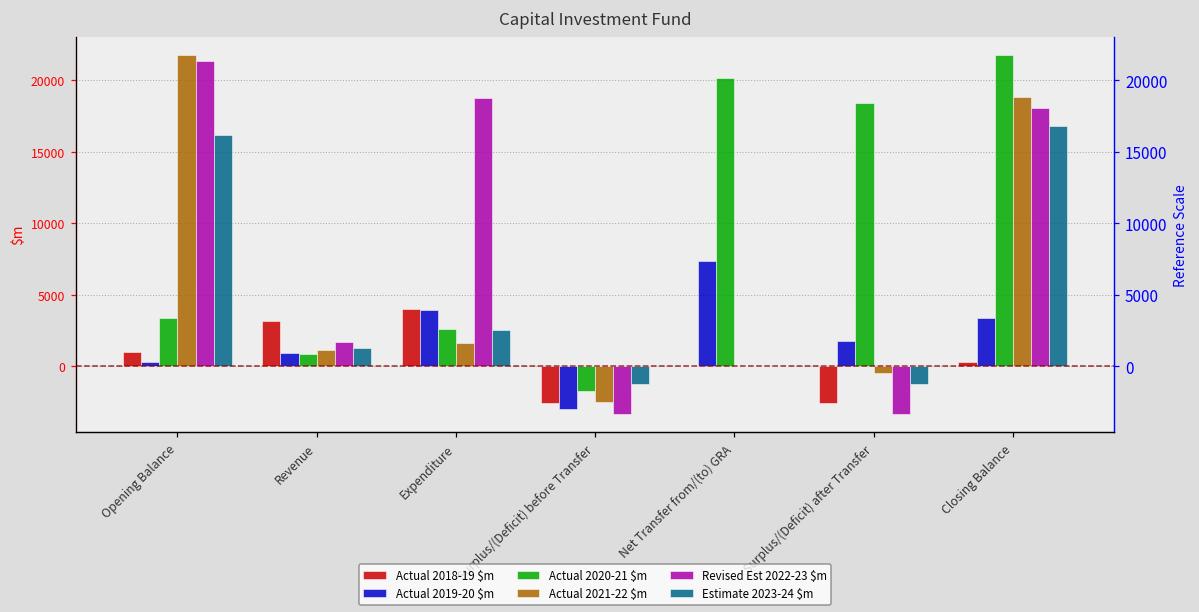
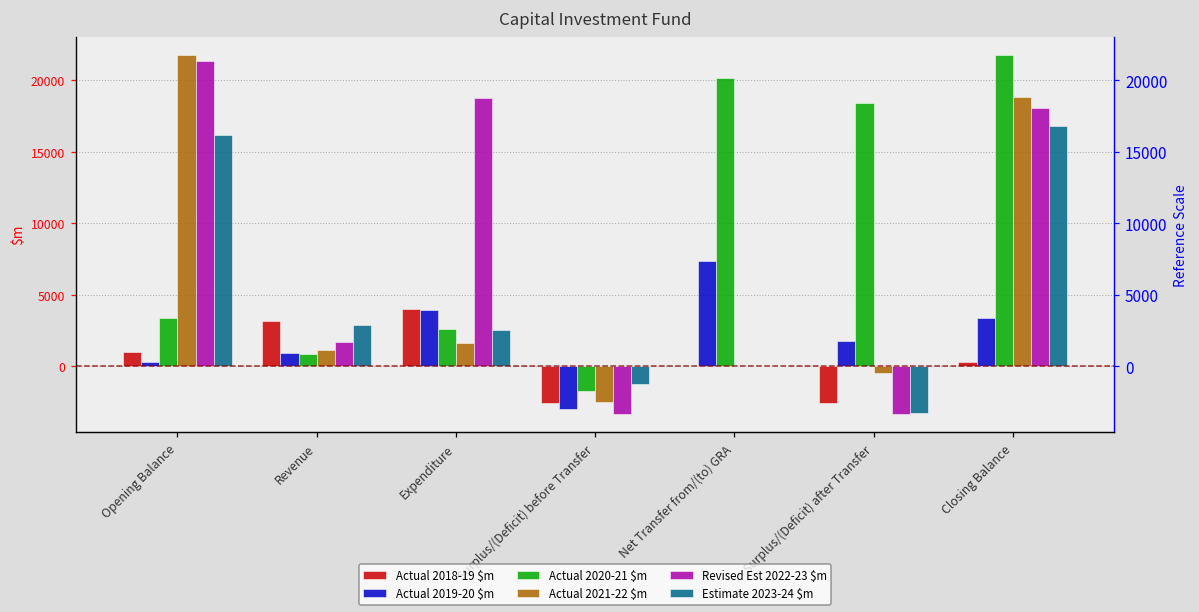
Estimate 2023-24 $m, Revenue: 1300 -> 2900
Estimate 2023-24 $m, Surplus/(Deficit) after Transfer: -1300 -> -3200
